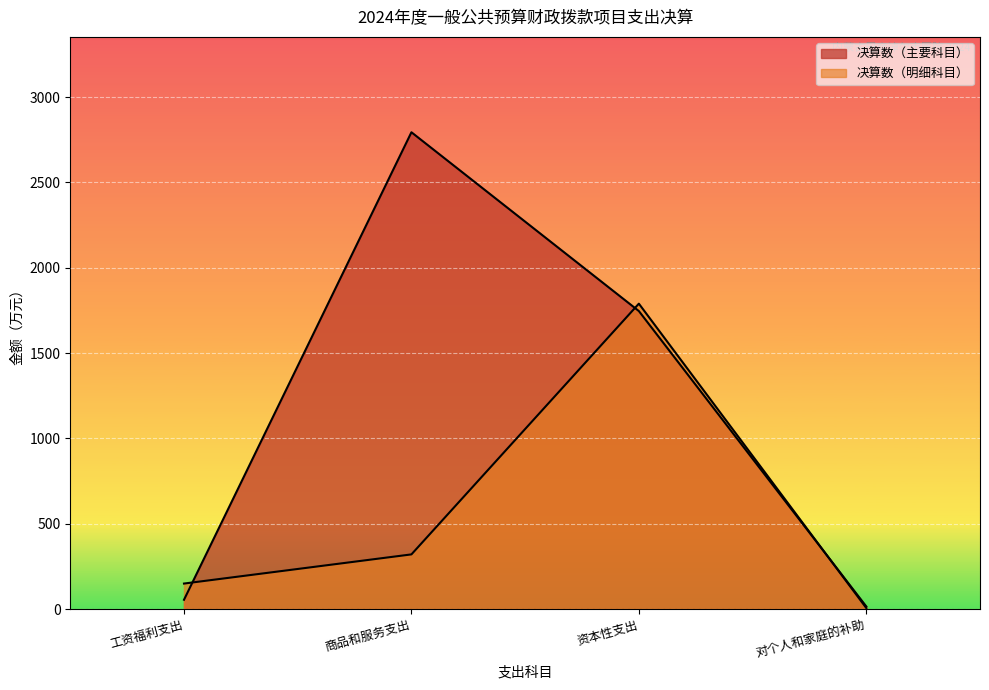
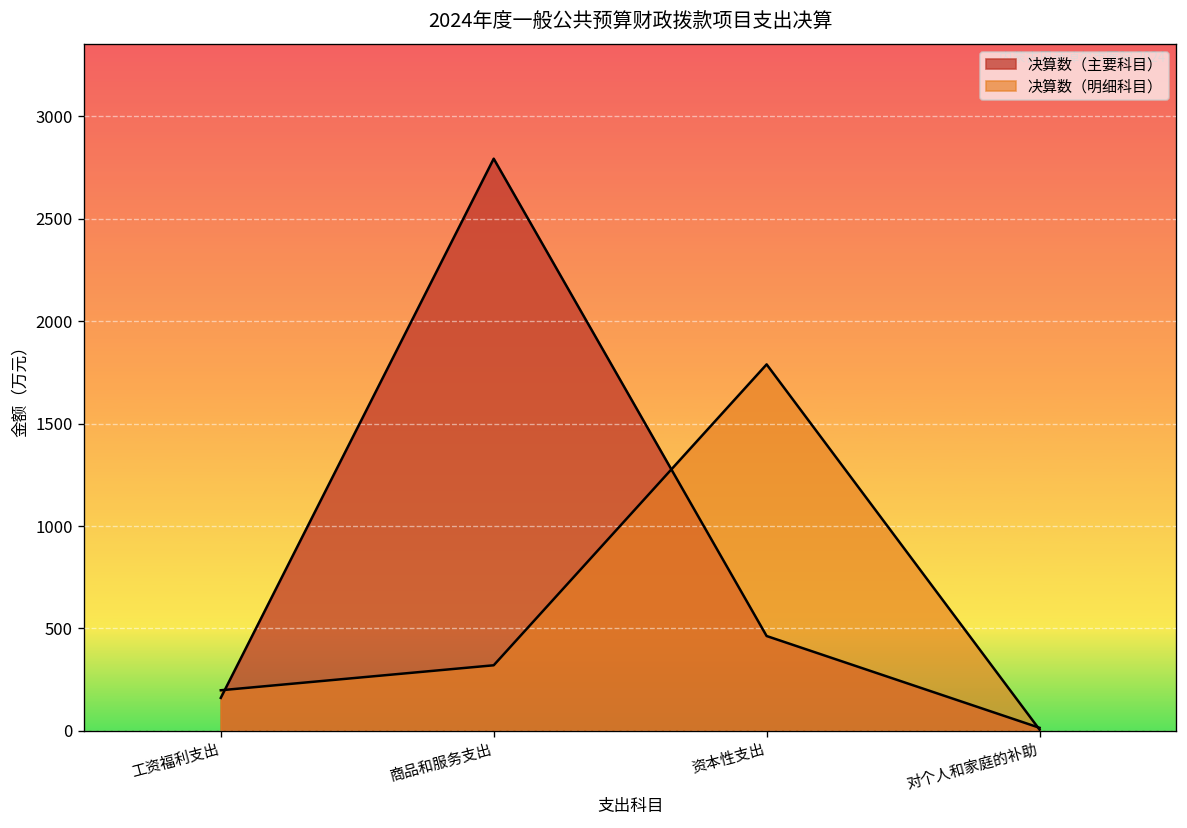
决算数（主要科目）, 工资福利支出: 50 -> 160
决算数（明细科目）, 工资福利支出: 150 -> 200
决算数（主要科目）, 资本性支出: 1750 -> 460
